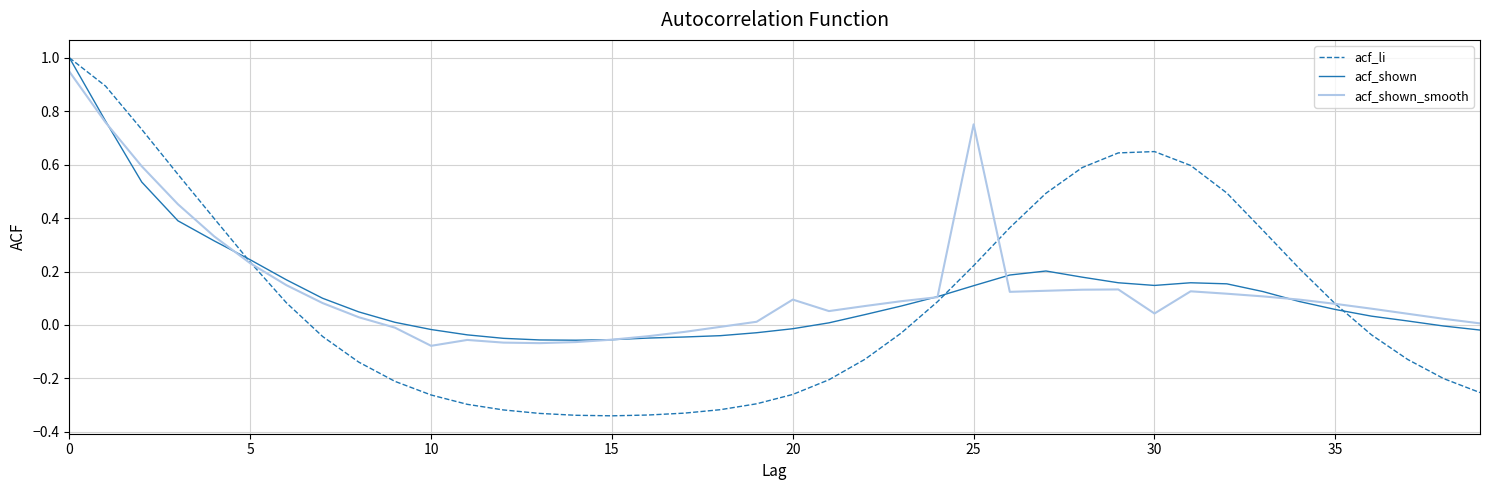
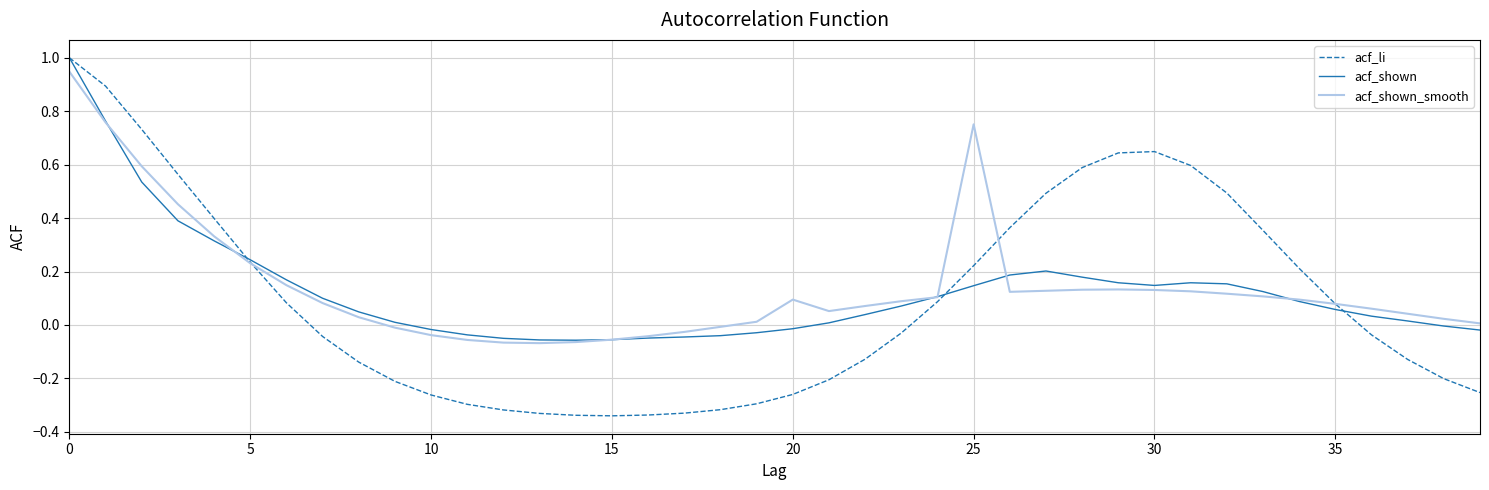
acf_shown_smooth, 10: -0.08 -> -0.04
acf_shown_smooth, 30: 0.04 -> 0.13
